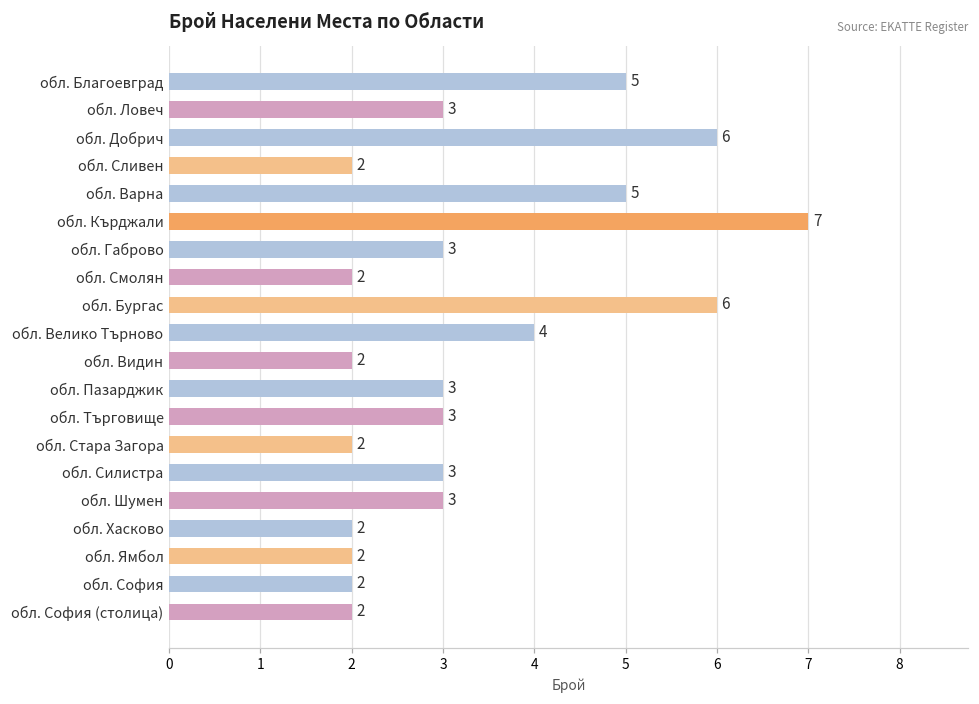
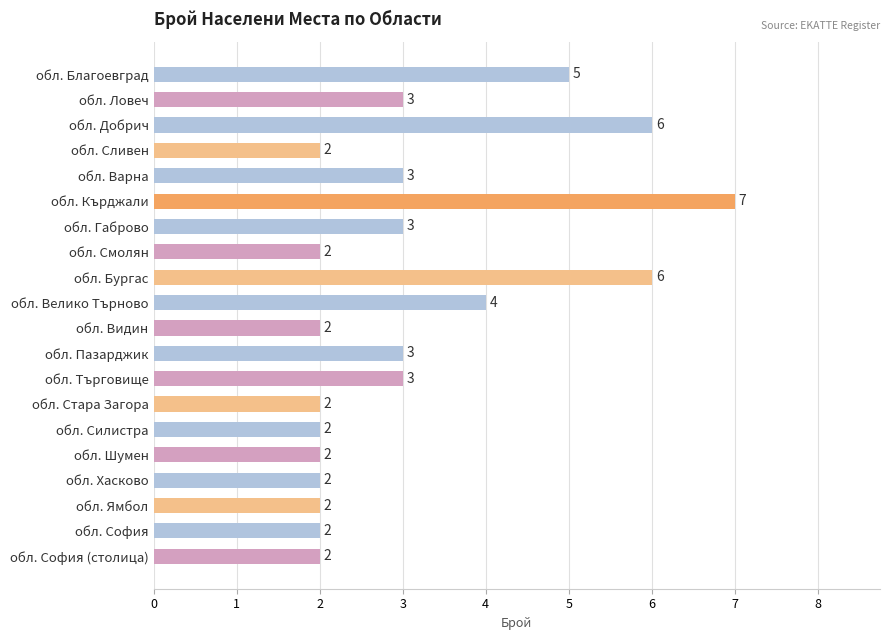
обл. Варна: 5 -> 3
обл. Силистра: 3 -> 2
обл. Шумен: 3 -> 2
